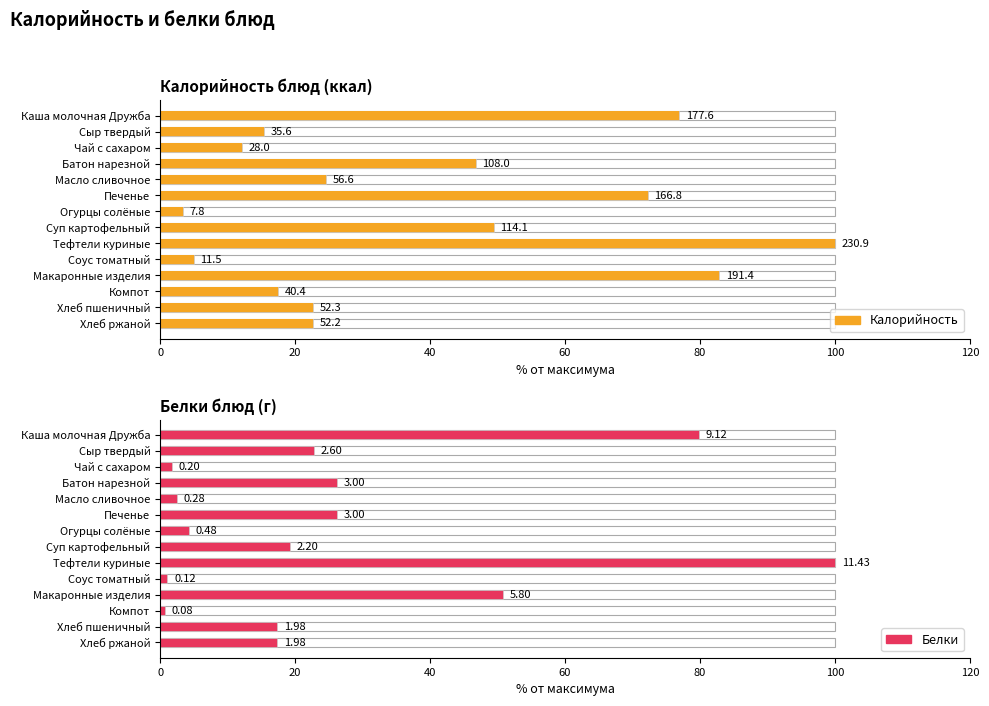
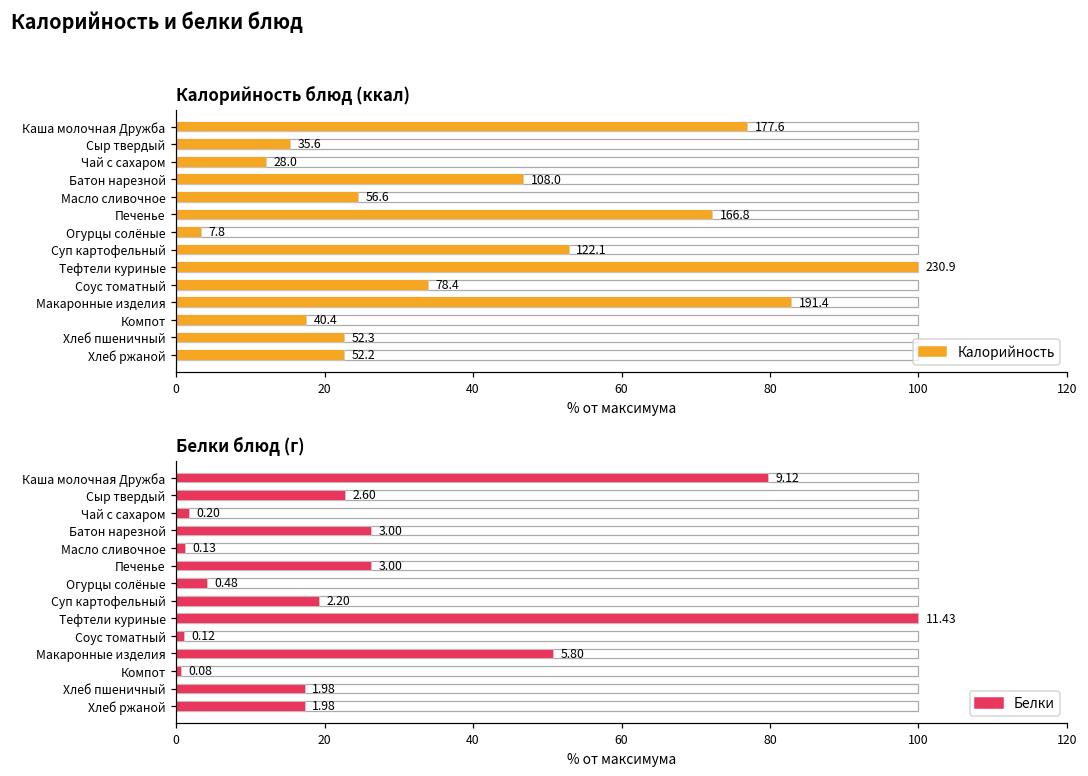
Калорийность блюд (ккал), Калорийность, Суп картофельный: 114.1 -> 122.1
Калорийность блюд (ккал), Калорийность, Соус томатный: 11.5 -> 78.4
Белки блюд (г), Белки, Масло сливочное: 0.28 -> 0.13
